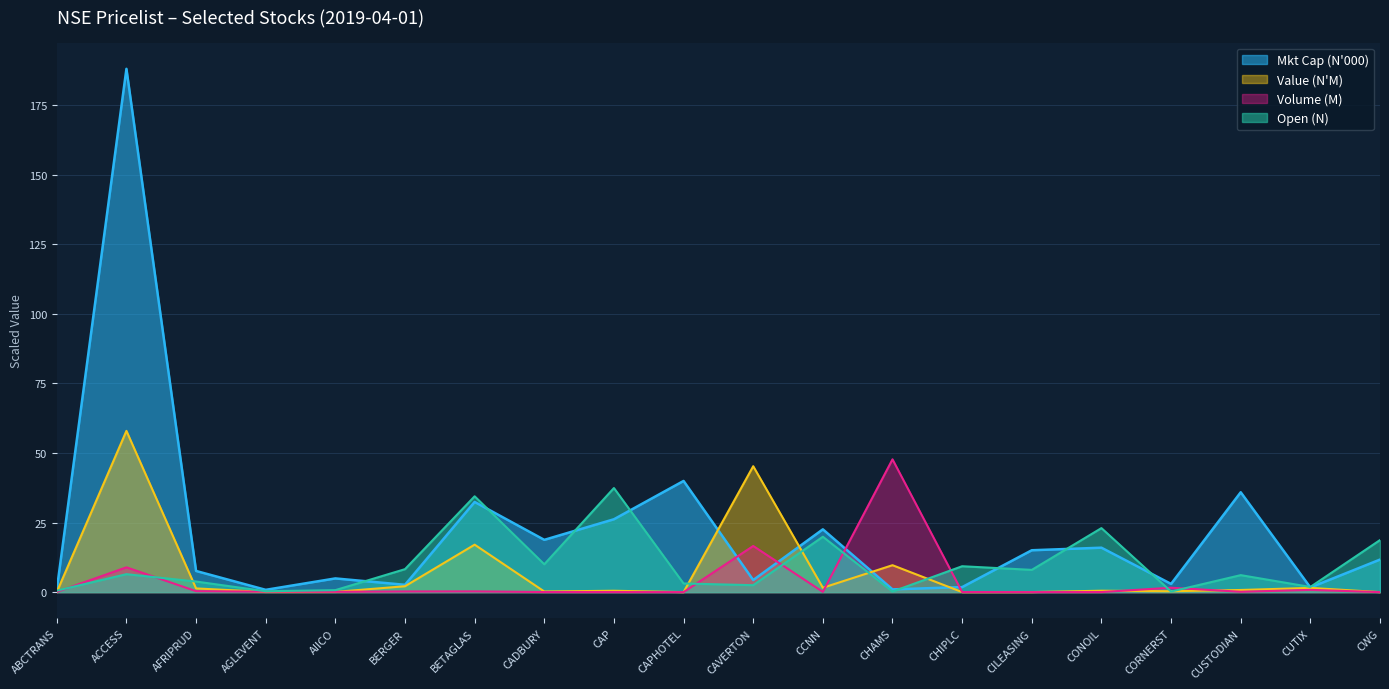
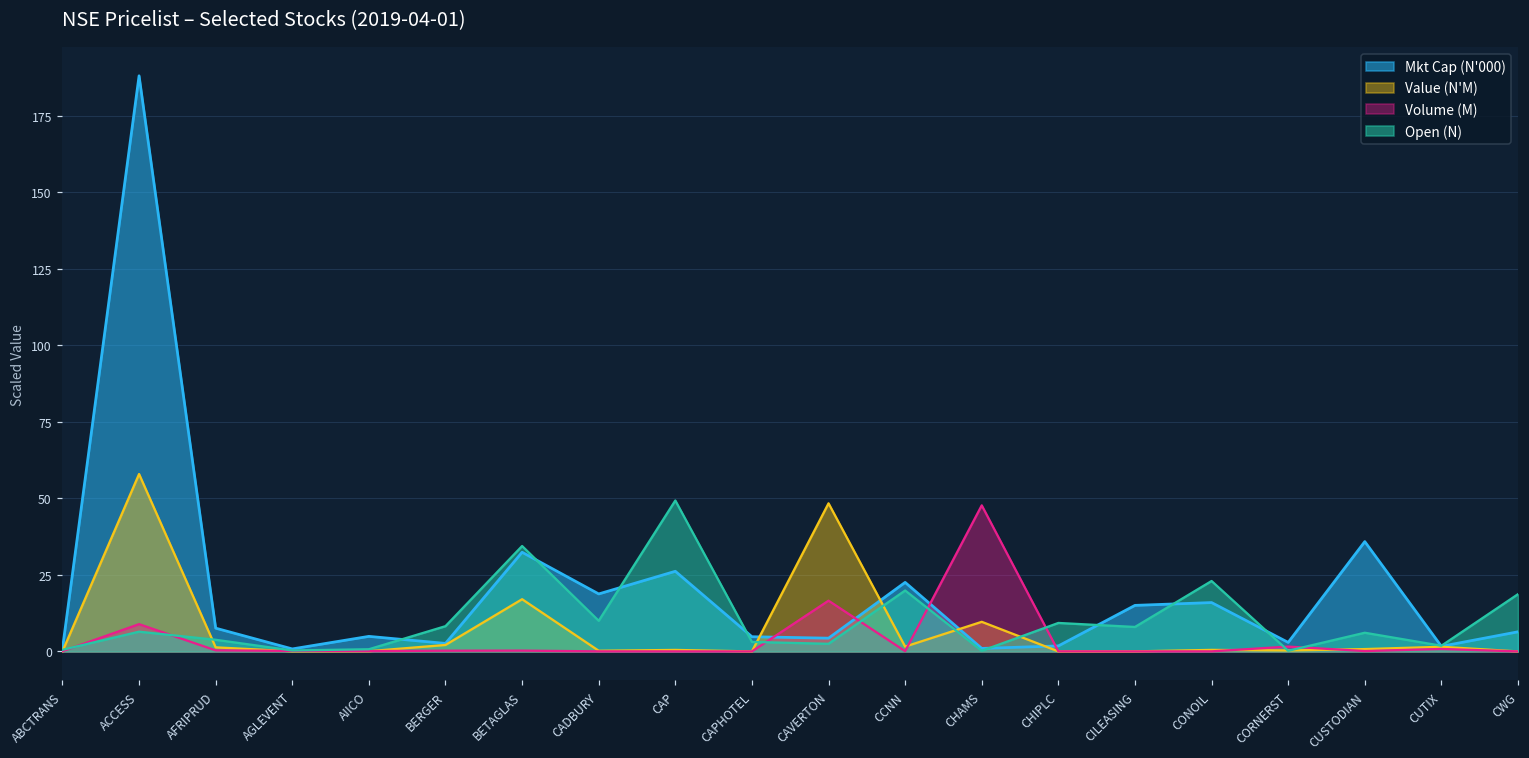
Open (N), CAP: 37 -> 49
Mkt Cap (N'000), CAPHOTEL: 40 -> 5
Value (N'M), CAVERTON: 45 -> 48
Mkt Cap (N'000), CWG: 12 -> 6
